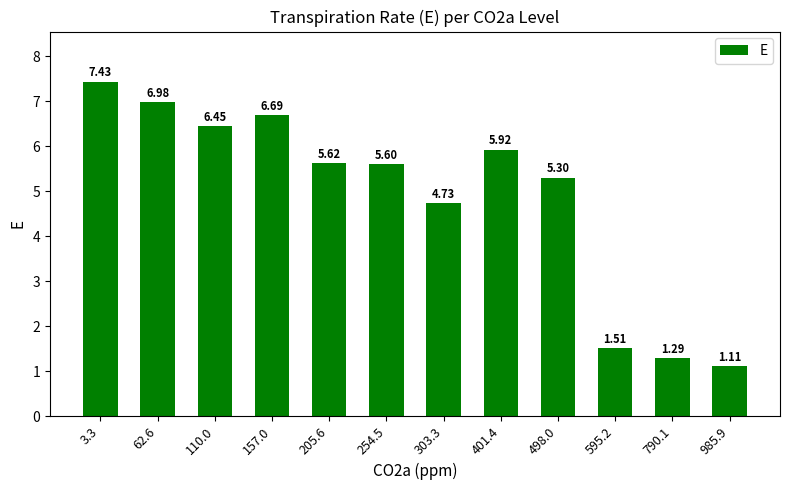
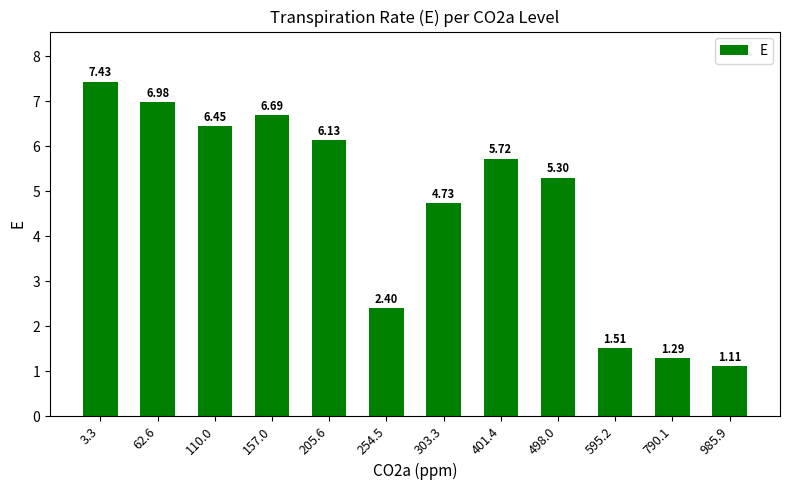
205.6: 5.62 -> 6.13
254.5: 5.60 -> 2.40
401.4: 5.92 -> 5.72
